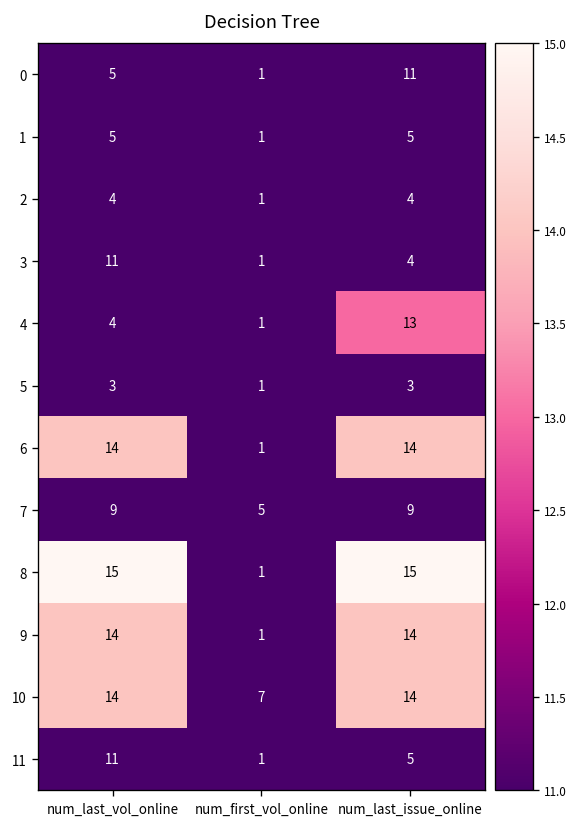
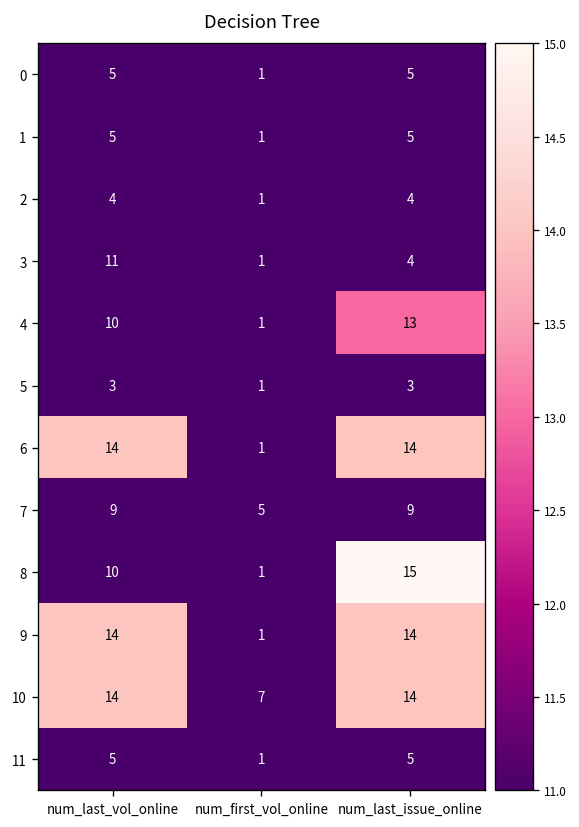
0, num_last_issue_online: 11 -> 5
4, num_last_vol_online: 4 -> 10
8, num_last_vol_online: 15 -> 10
11, num_last_vol_online: 11 -> 5
